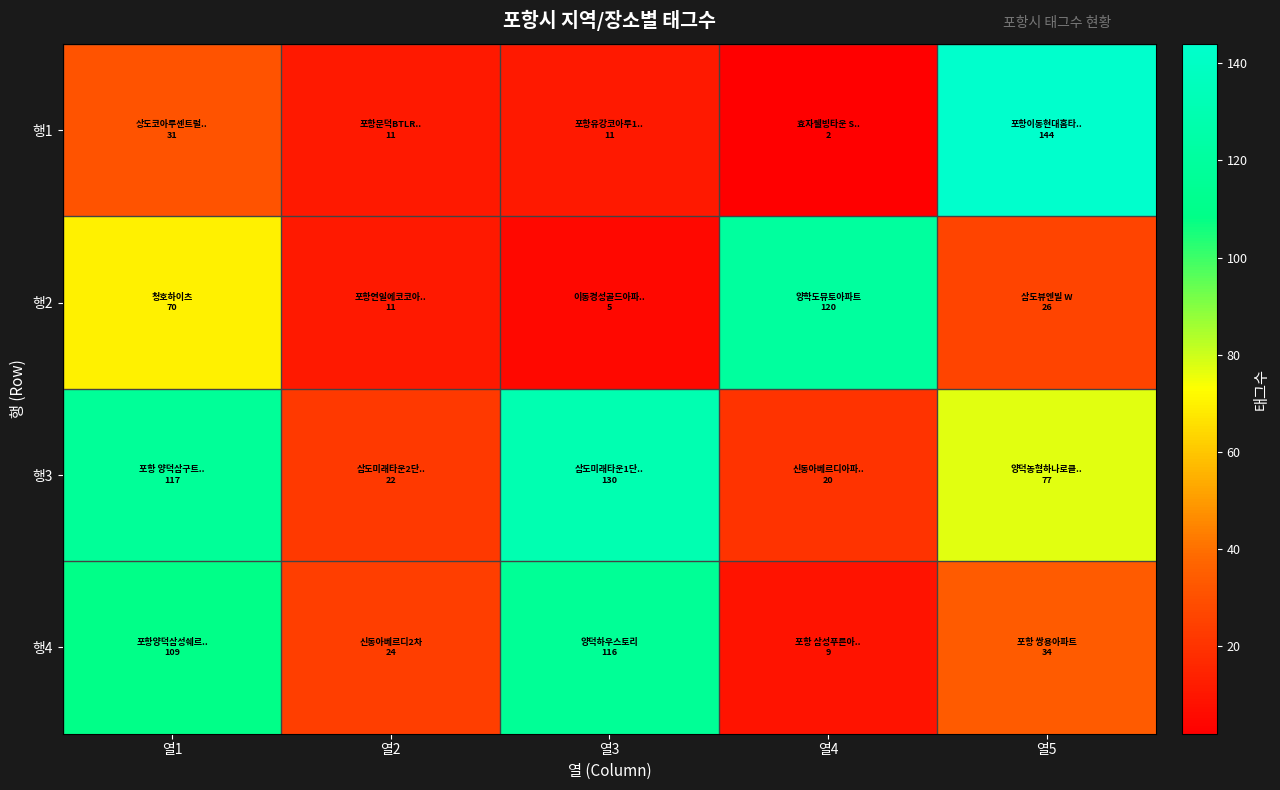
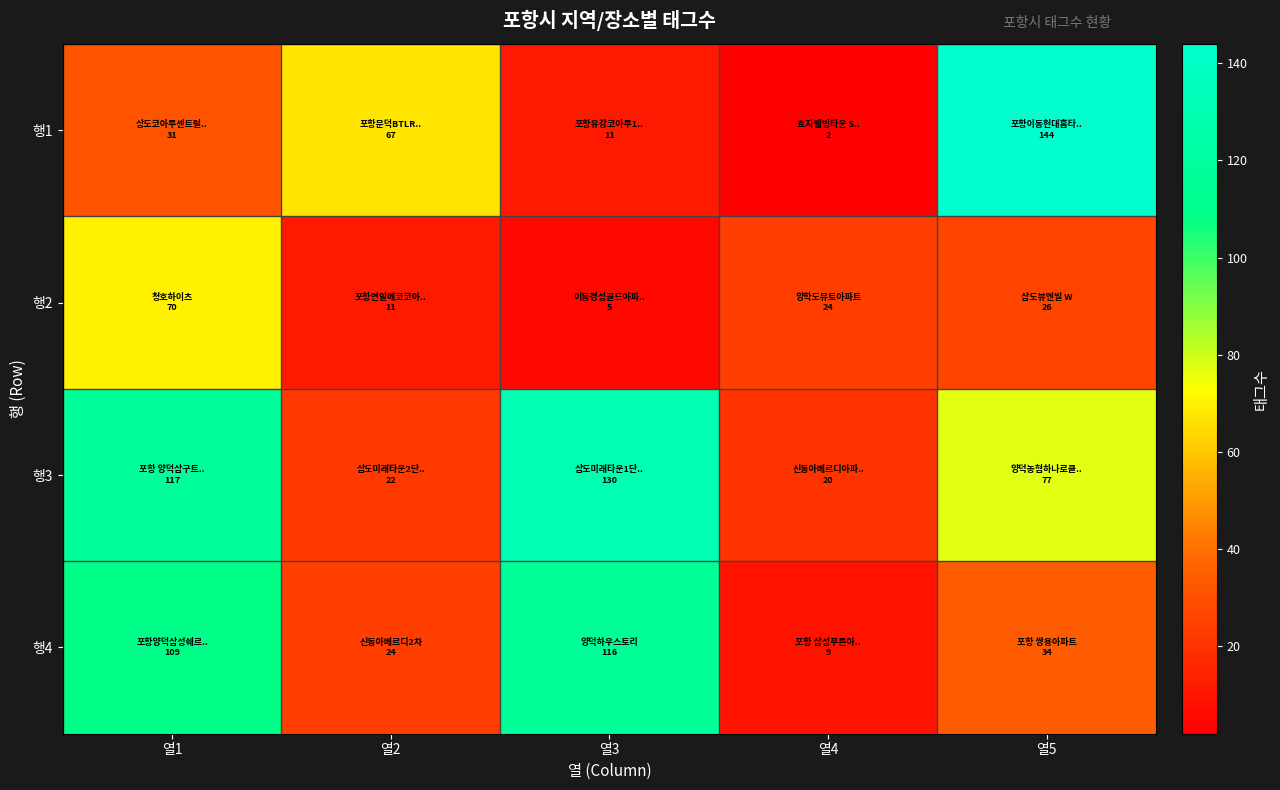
행1, 열2: 11 -> 67
행2, 열4: 120 -> 24
